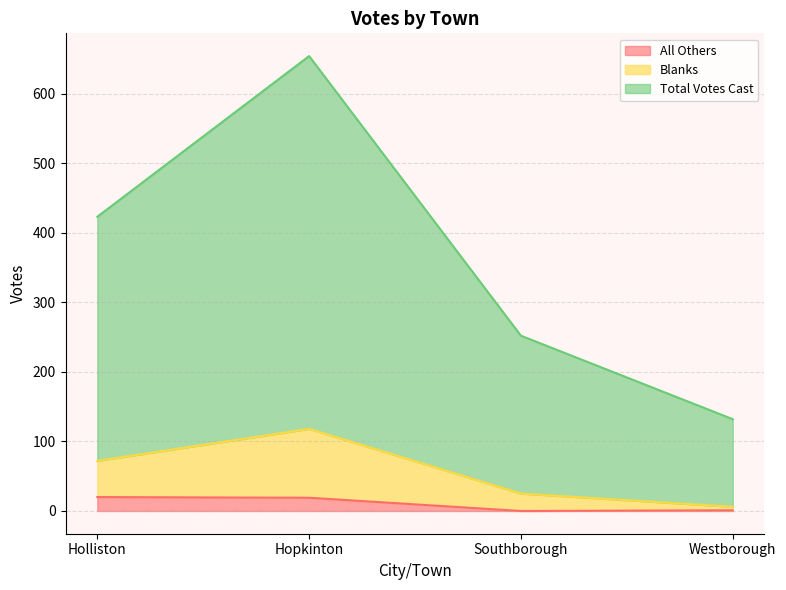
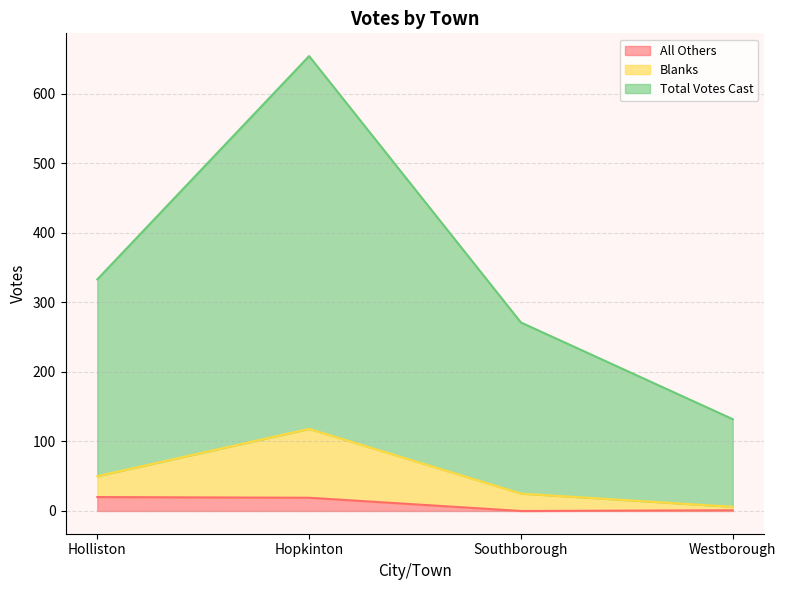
Blanks, Holliston: 50 -> 30
Total Votes Cast, Holliston: 350 -> 280
Total Votes Cast, Southborough: 230 -> 250
